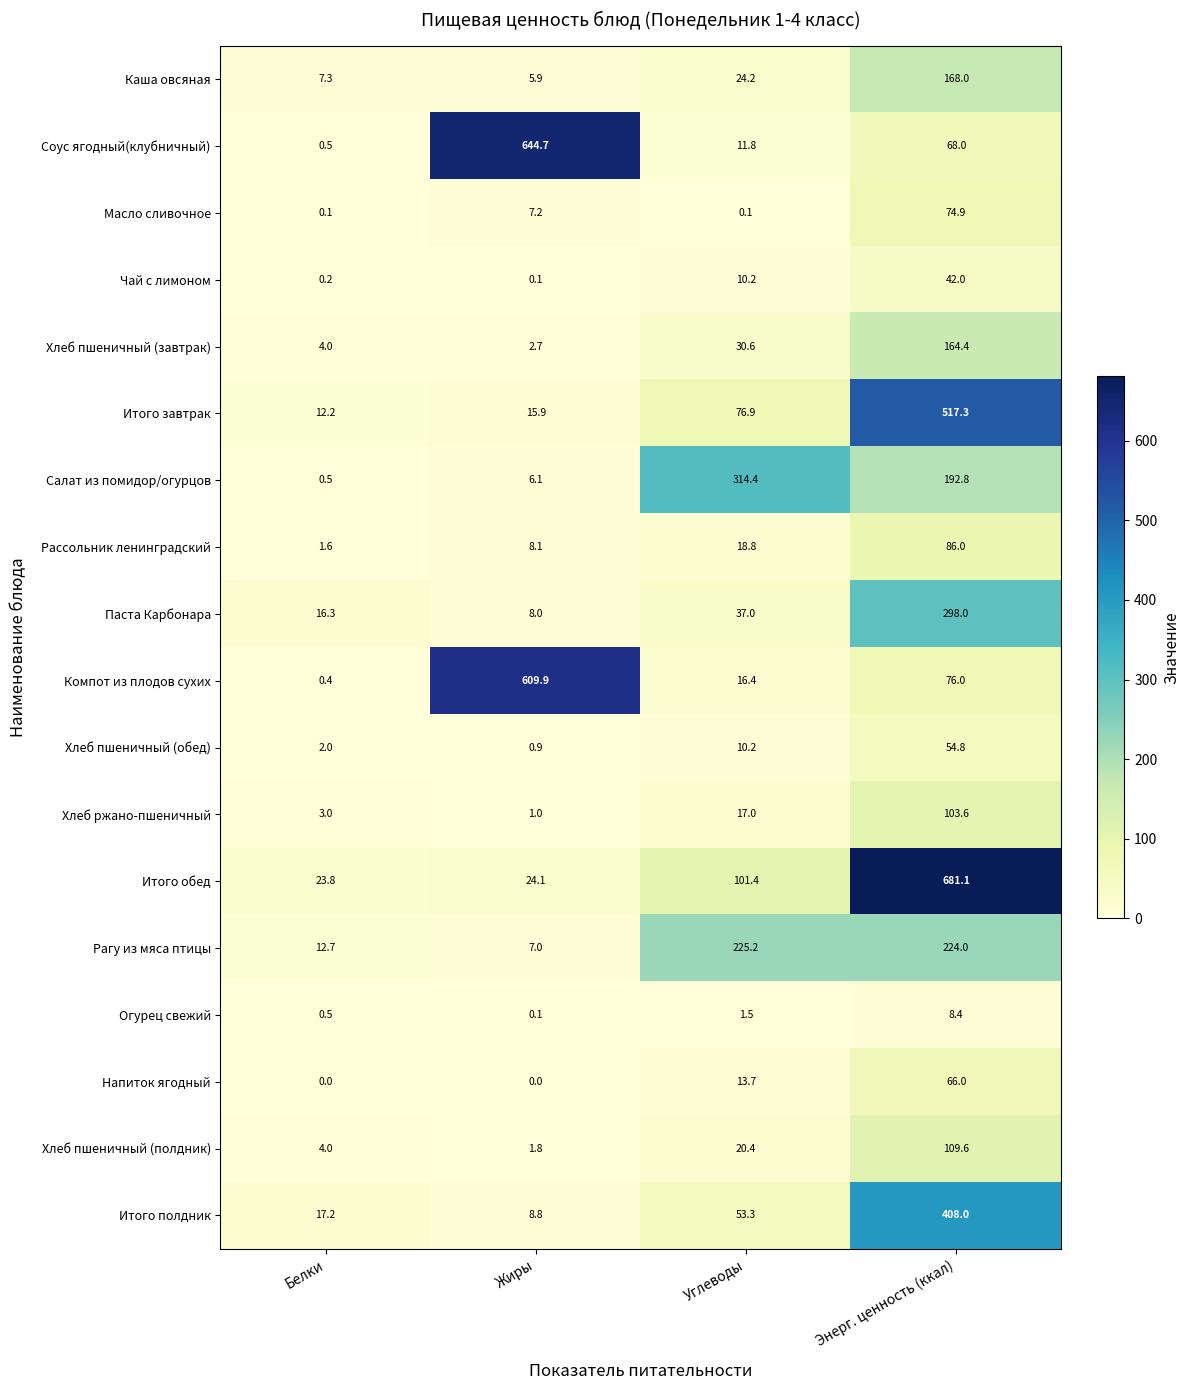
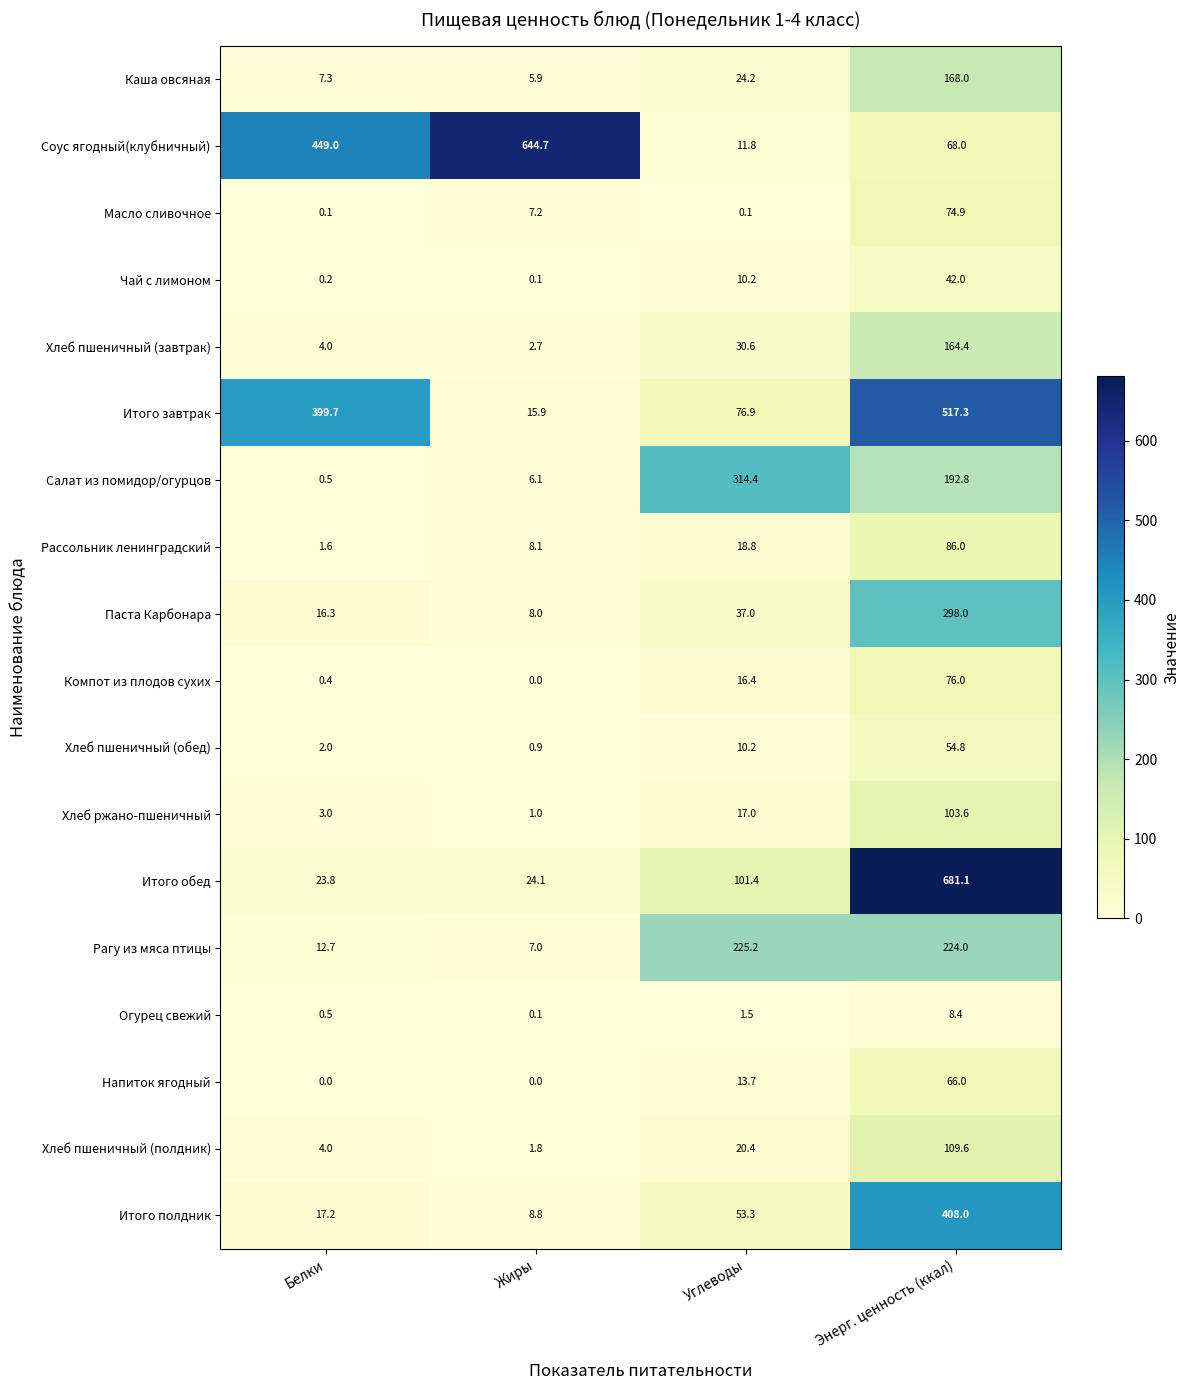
Соус ягодный(клубничный), Белки: 0.5 -> 449.0
Итого завтрак, Белки: 12.2 -> 399.7
Компот из плодов сухих, Жиры: 609.9 -> 0.0
